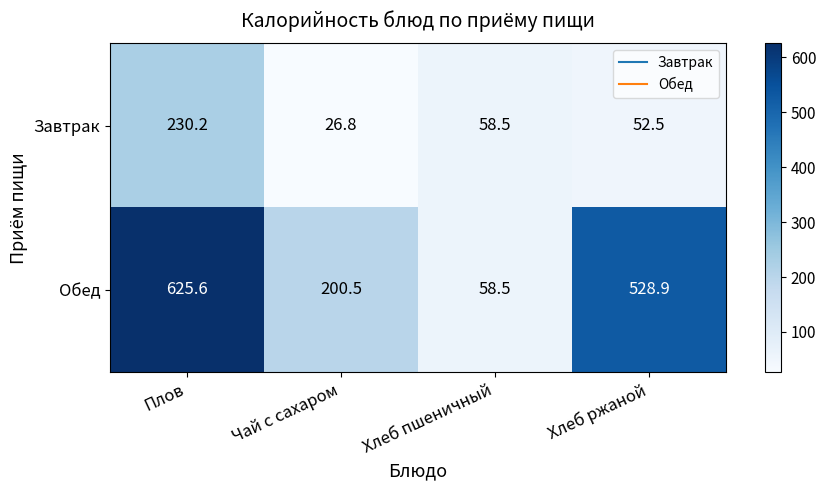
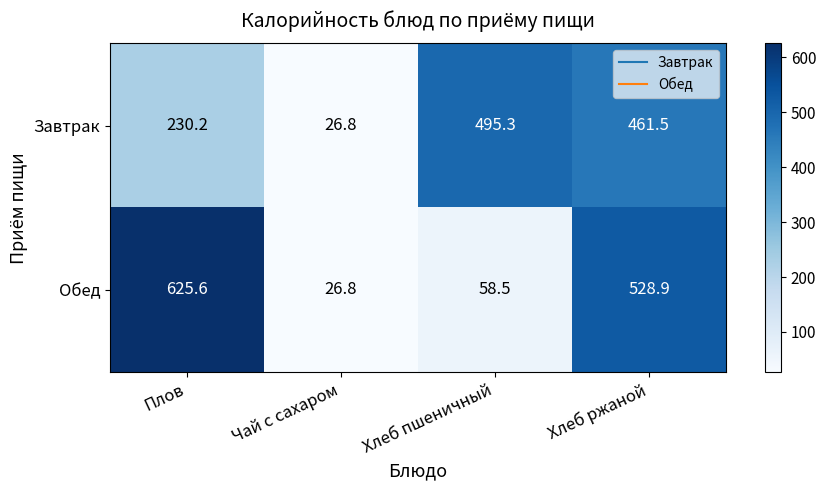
Завтрак, Хлеб пшеничный: 58.5 -> 495.3
Завтрак, Хлеб ржаной: 52.5 -> 461.5
Обед, Чай с сахаром: 200.5 -> 26.8
